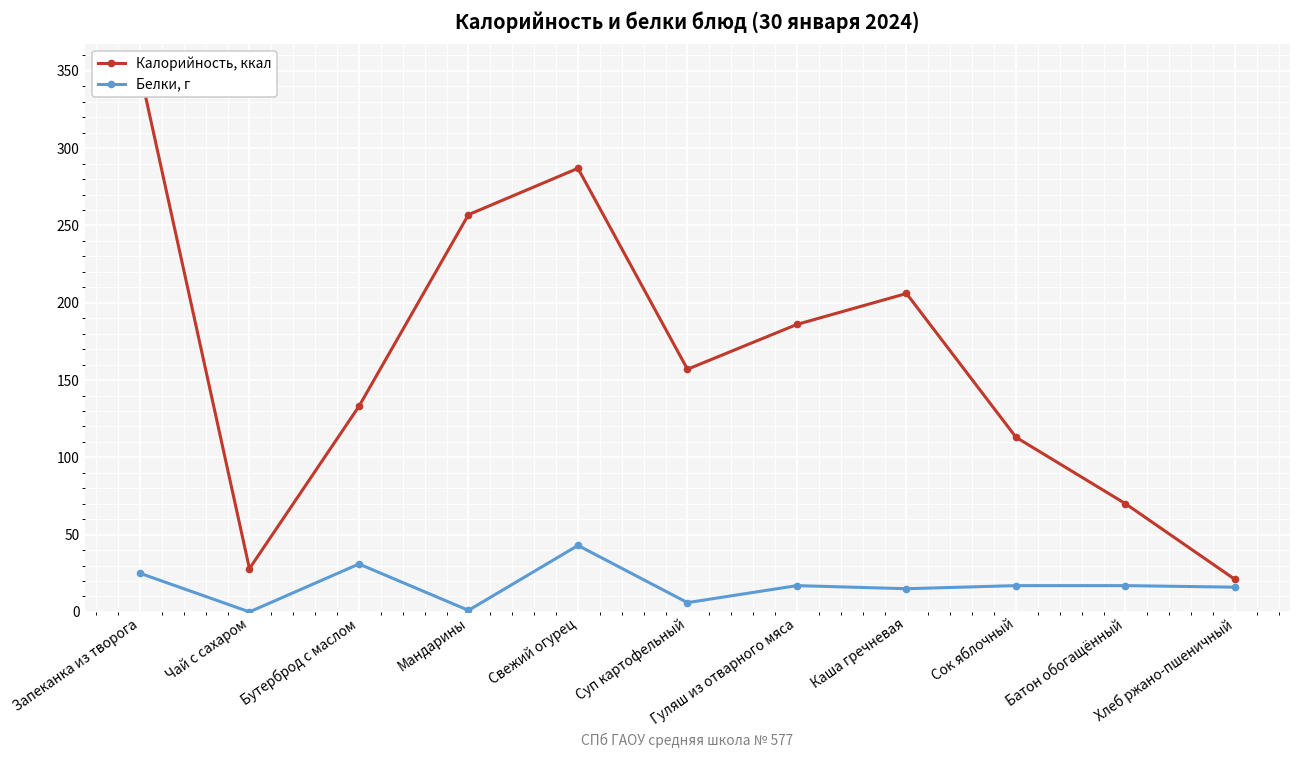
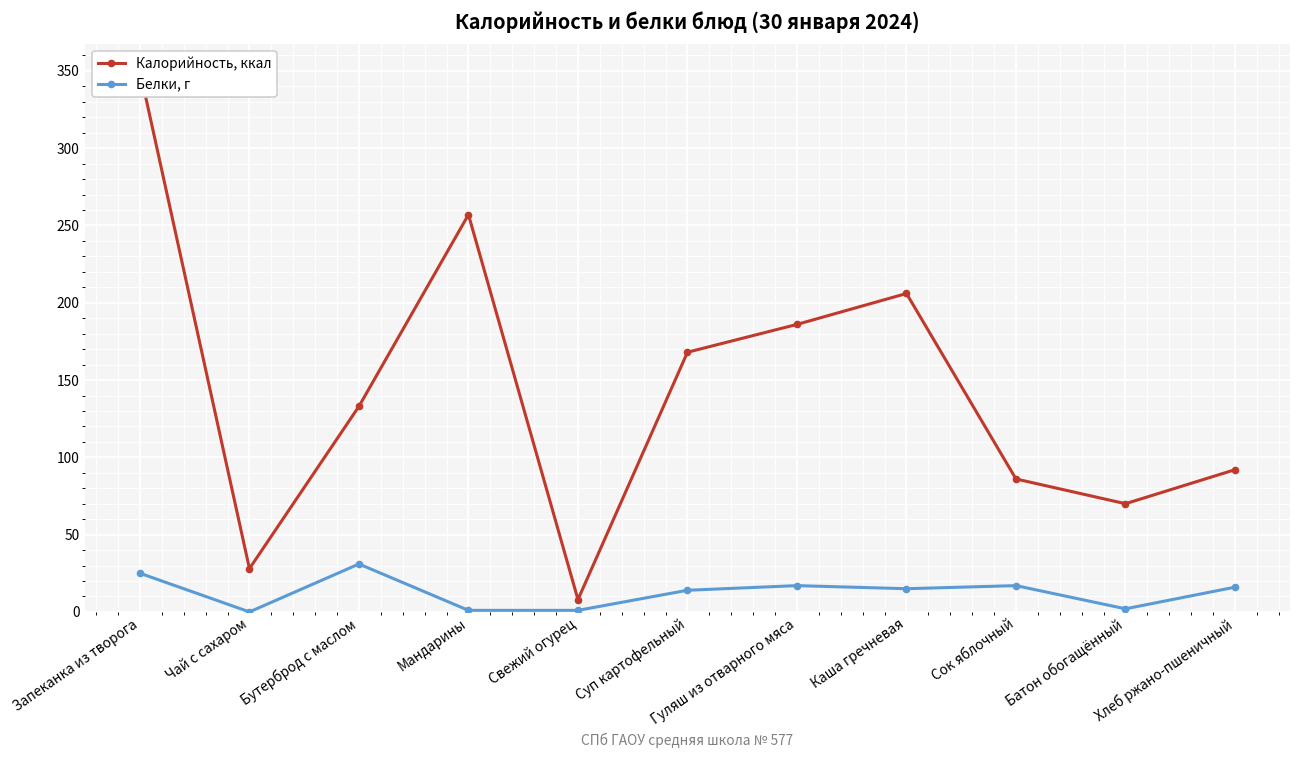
Калорийность, ккал, Свежий огурец: 287 -> 8
Белки, г, Свежий огурец: 43 -> 1
Калорийность, ккал, Суп картофельный: 157 -> 168
Белки, г, Суп картофельный: 6 -> 14
Калорийность, ккал, Сок яблочный: 113 -> 86
Белки, г, Батон обогащённый: 17 -> 2
Калорийность, ккал, Хлеб ржано-пшеничный: 21 -> 92
